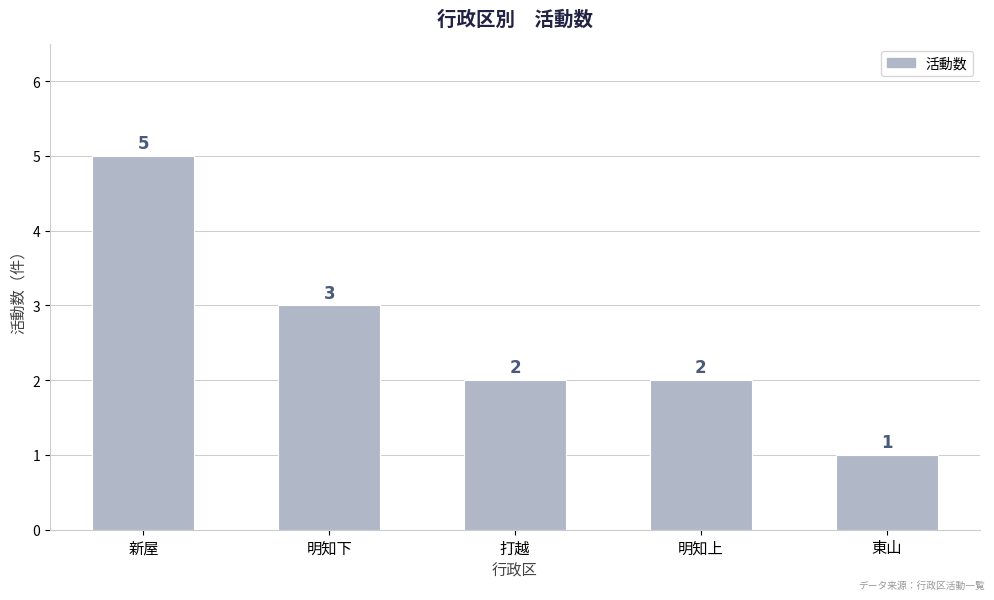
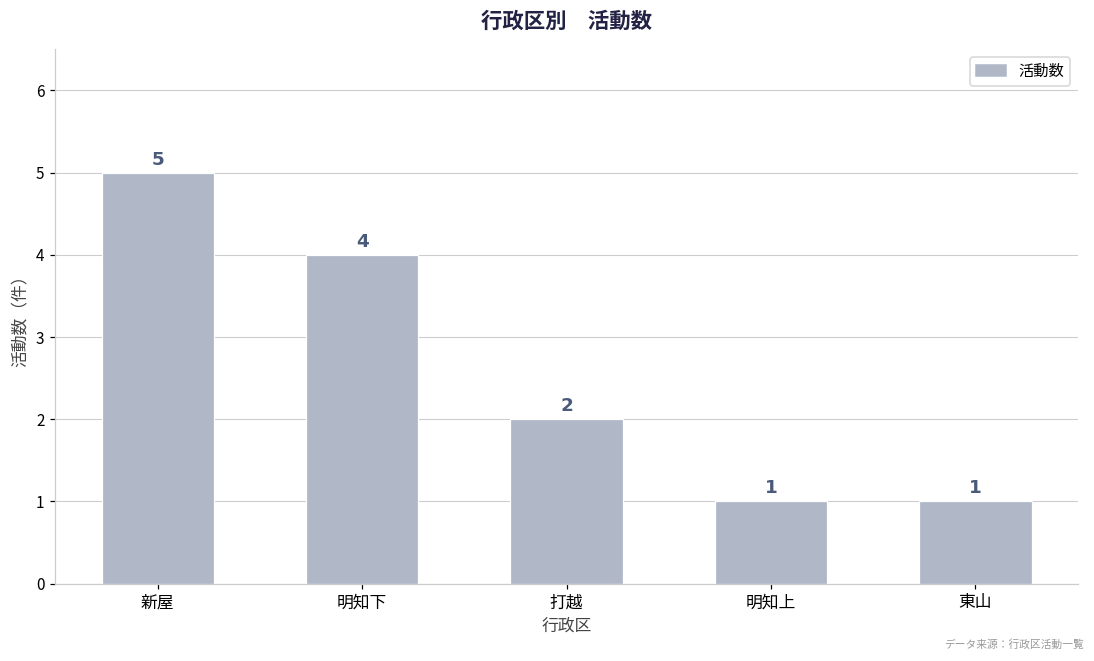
明知下: 3 -> 4
明知上: 2 -> 1
